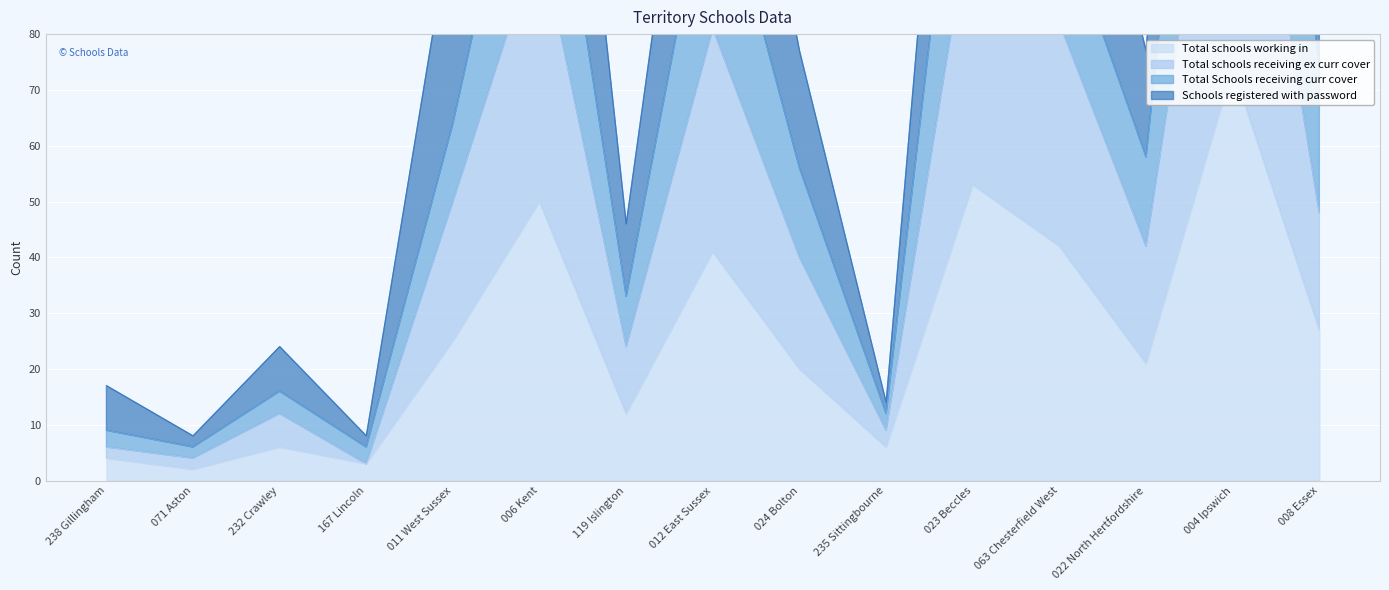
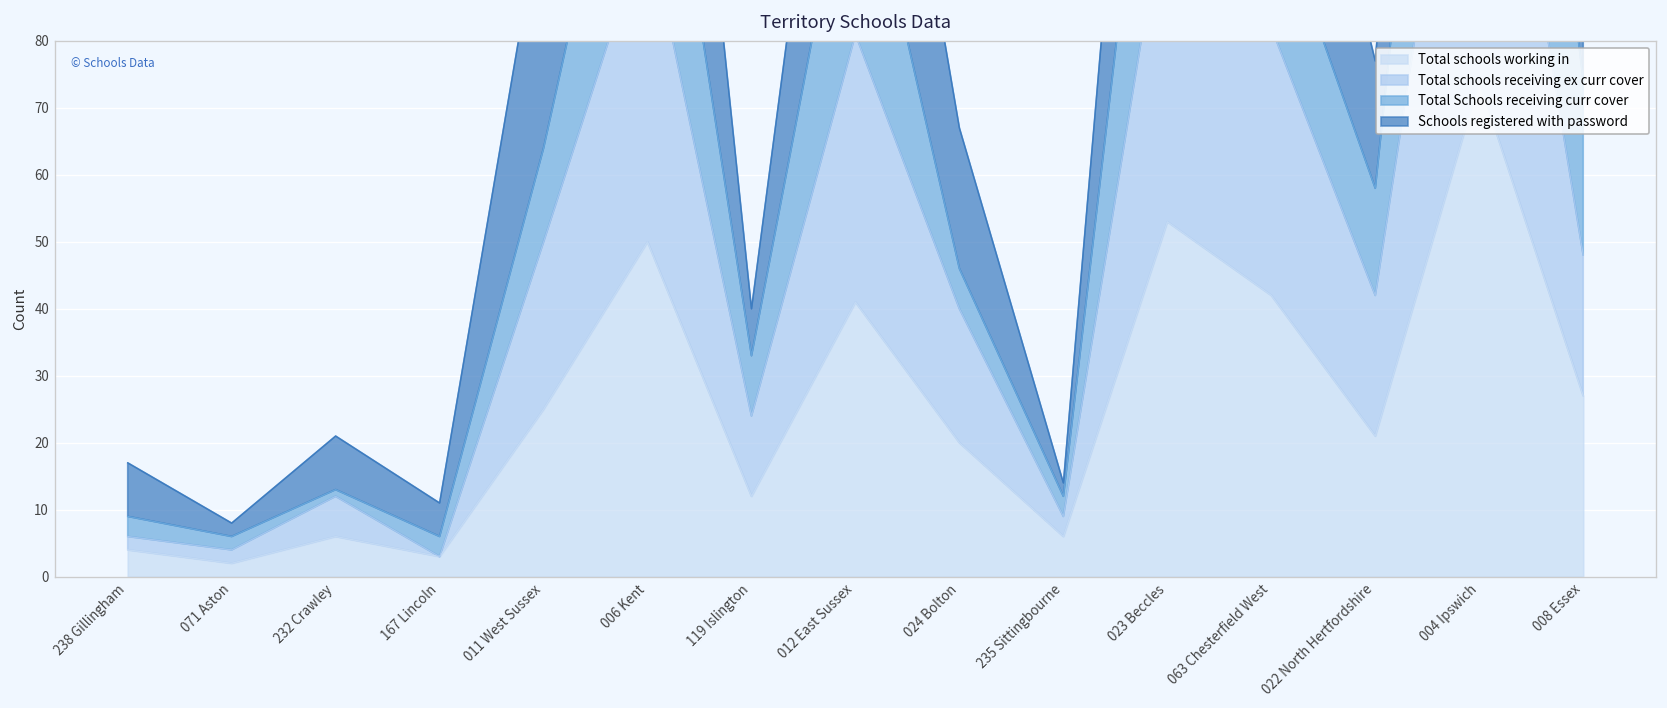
Total Schools receiving curr cover, 232 Crawley: 4 -> 1
Schools registered with password, 167 Lincoln: 2 -> 5
Schools registered with password, 119 Islington: 13 -> 7
Total Schools receiving curr cover, 024 Bolton: 16 -> 6
